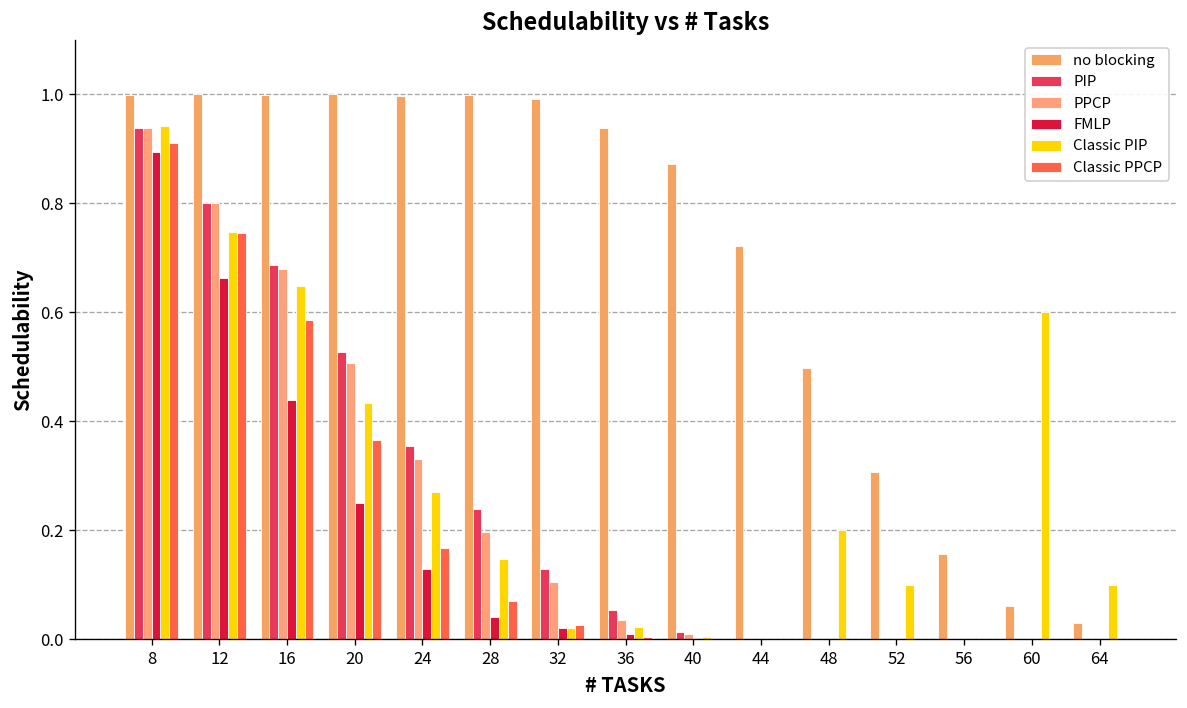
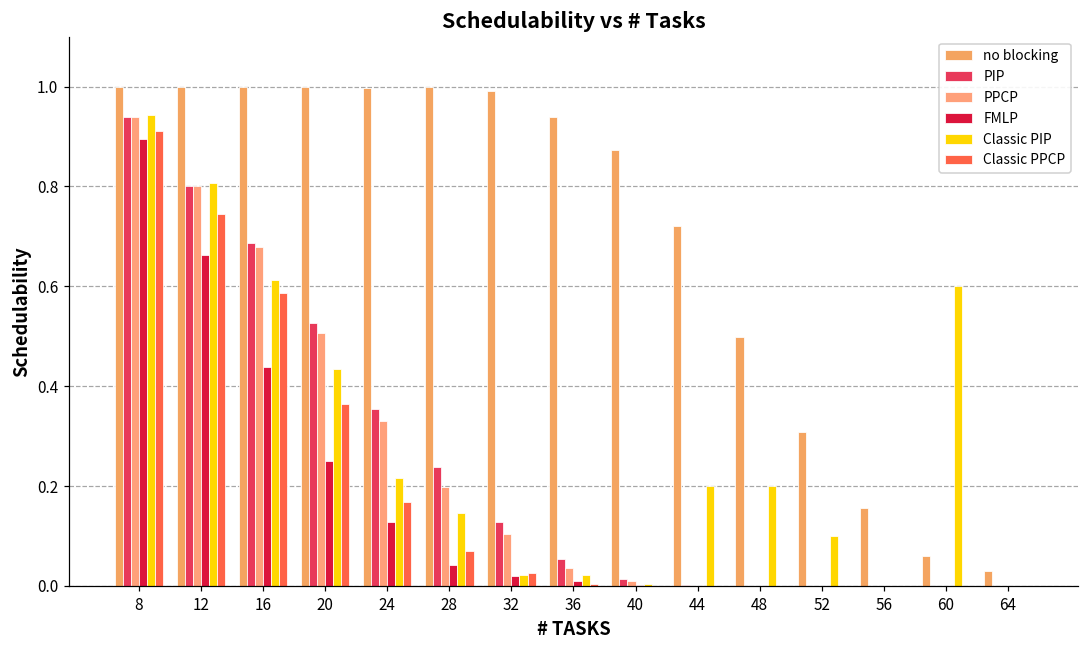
Classic PIP, 12: 0.75 -> 0.81
Classic PIP, 16: 0.65 -> 0.61
Classic PIP, 24: 0.27 -> 0.22
Classic PIP, 44: 0.0 -> 0.2
Classic PIP, 64: 0.1 -> 0.0
